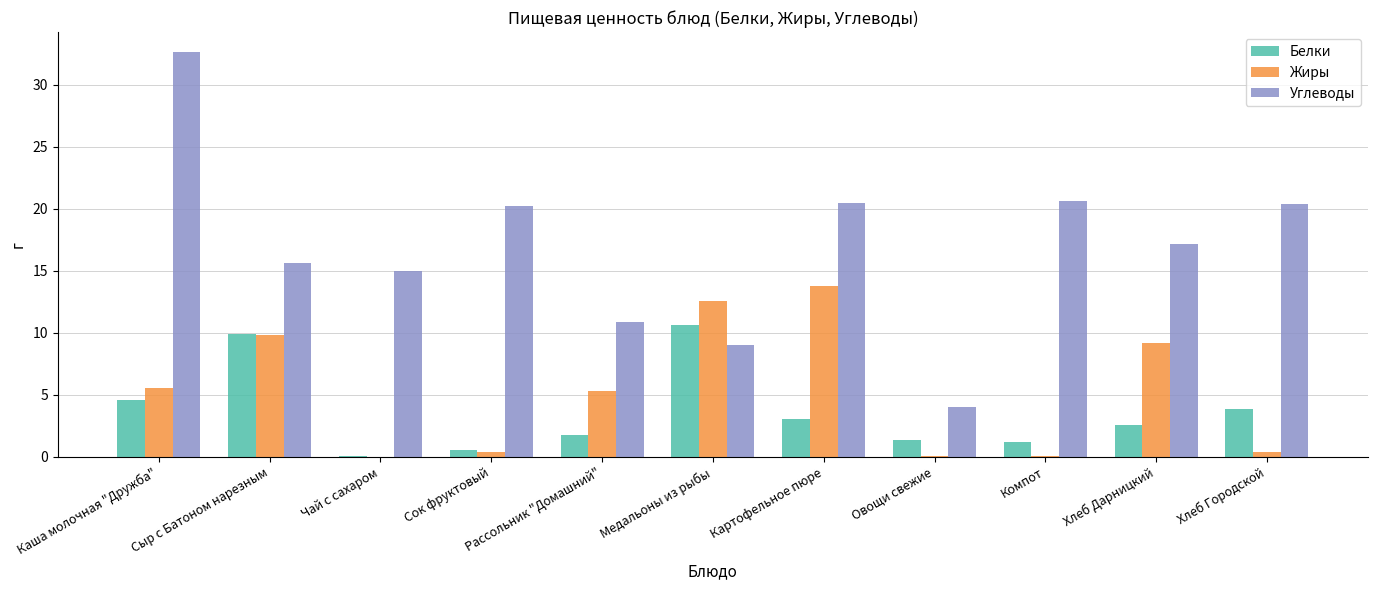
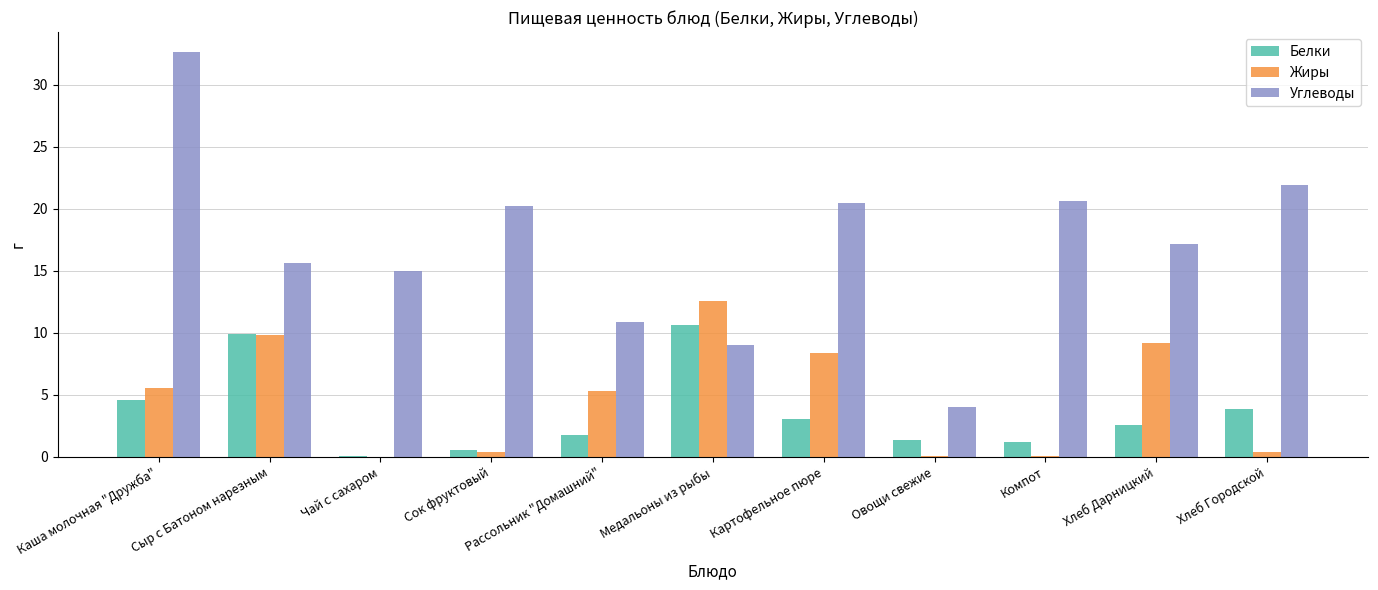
Жиры, Картофельное пюре: 13.8 -> 8.4
Углеводы, Хлеб Городской: 20.4 -> 21.9
